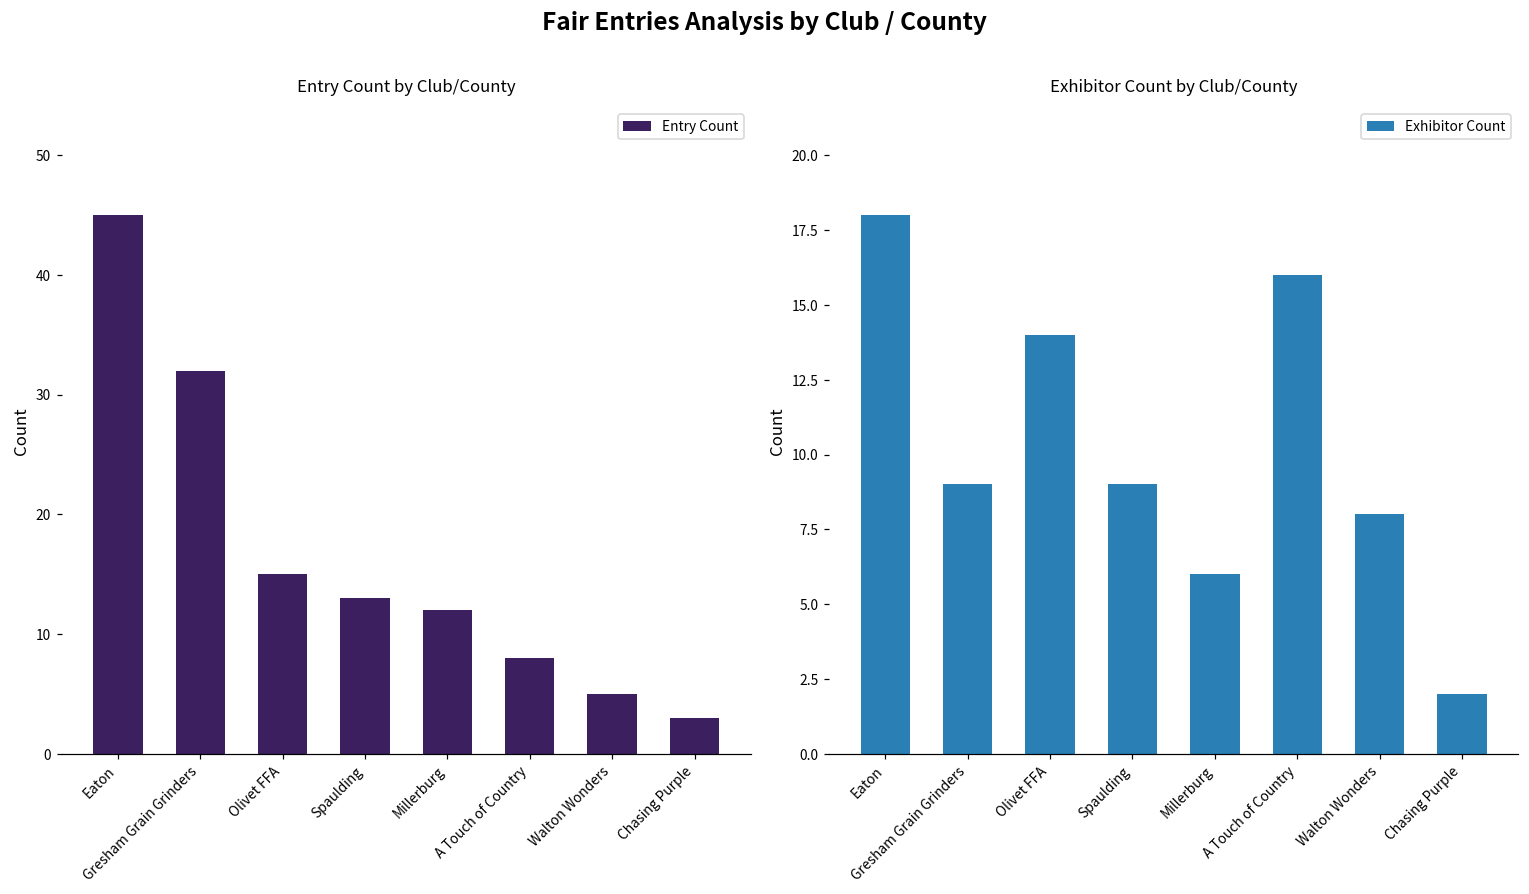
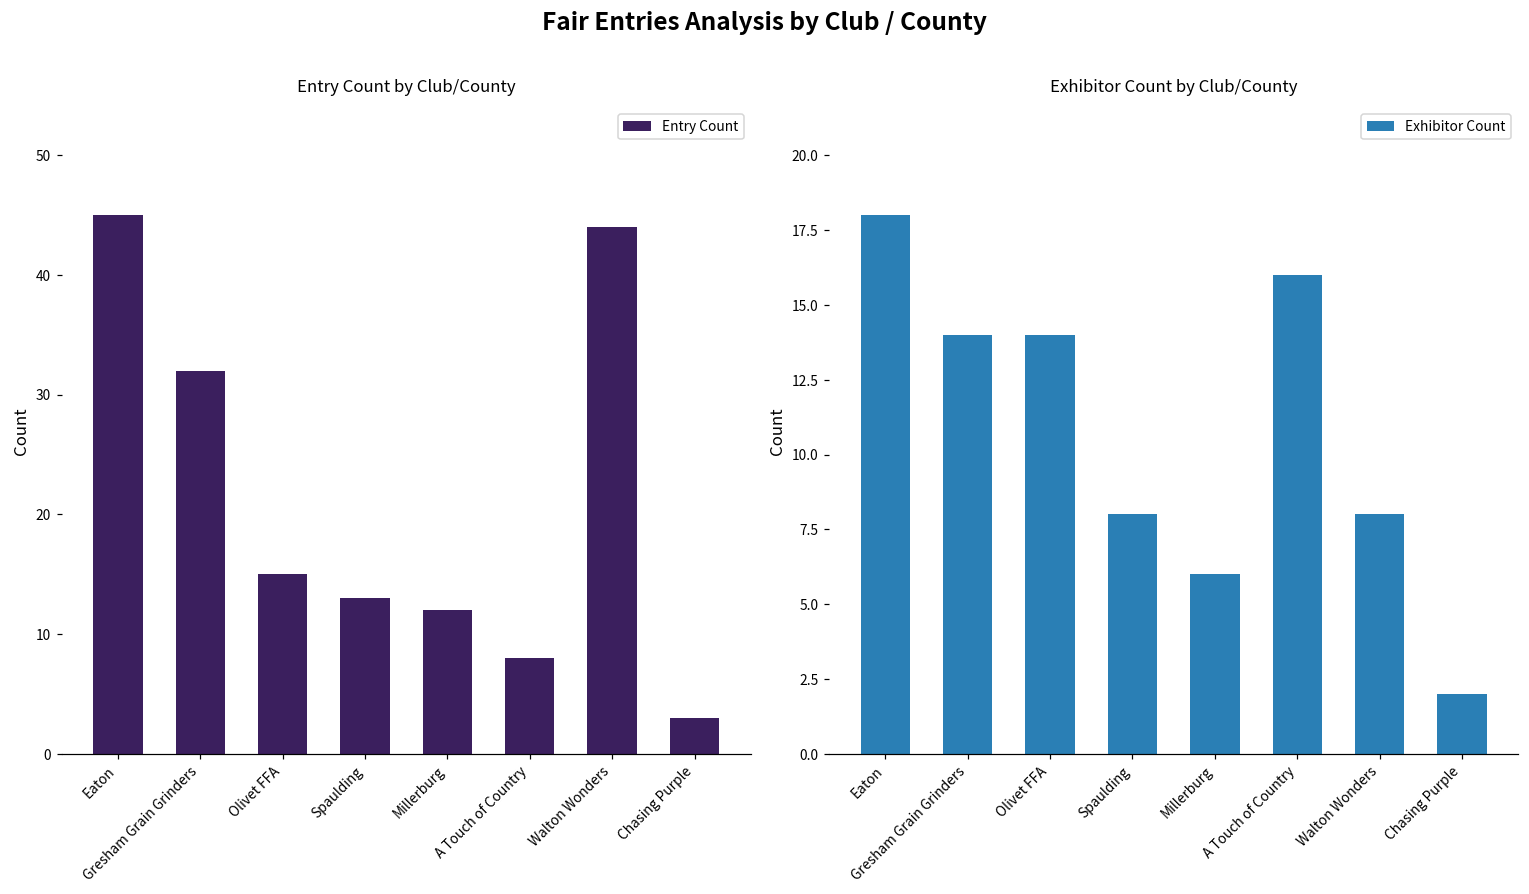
Entry Count by Club/County, Walton Wonders: 5 -> 44
Exhibitor Count by Club/County, Gresham Grain Grinders: 9 -> 14
Exhibitor Count by Club/County, Spaulding: 9 -> 8
